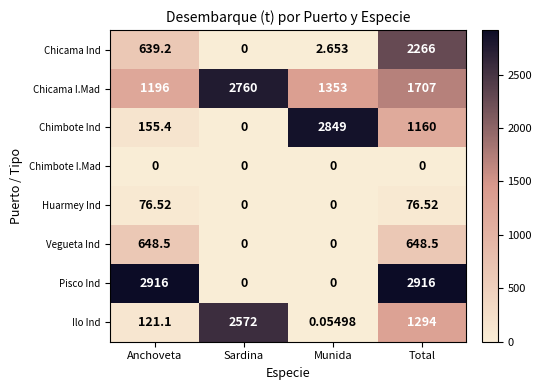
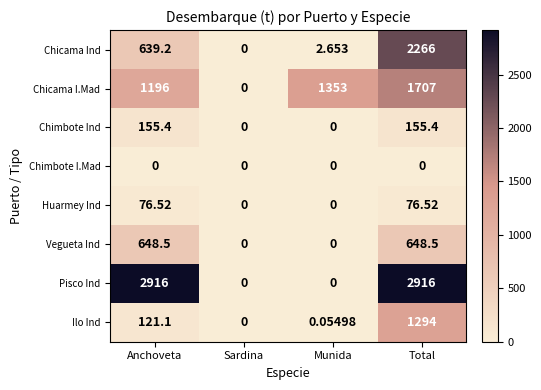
Chicama I.Mad, Sardina: 2760 -> 0
Chimbote Ind, Munida: 2849 -> 0
Chimbote Ind, Total: 1160 -> 155.4
Ilo Ind, Sardina: 2572 -> 0
